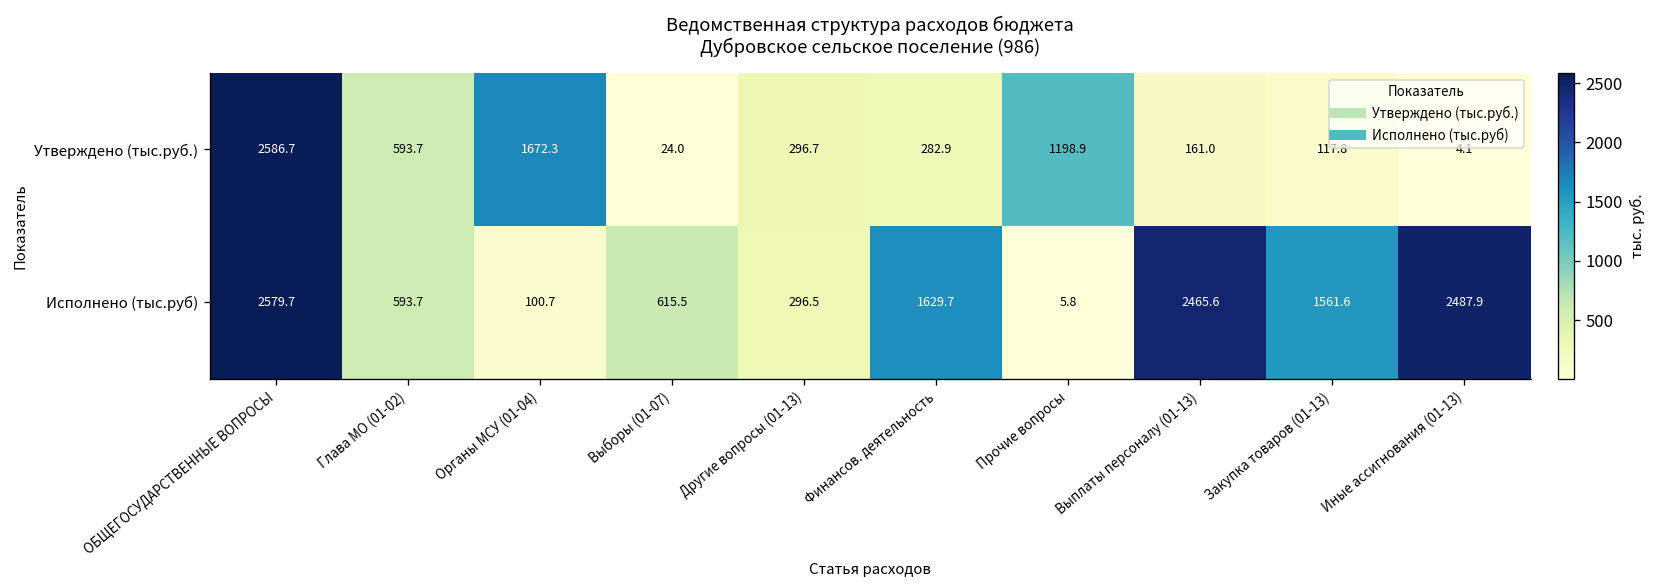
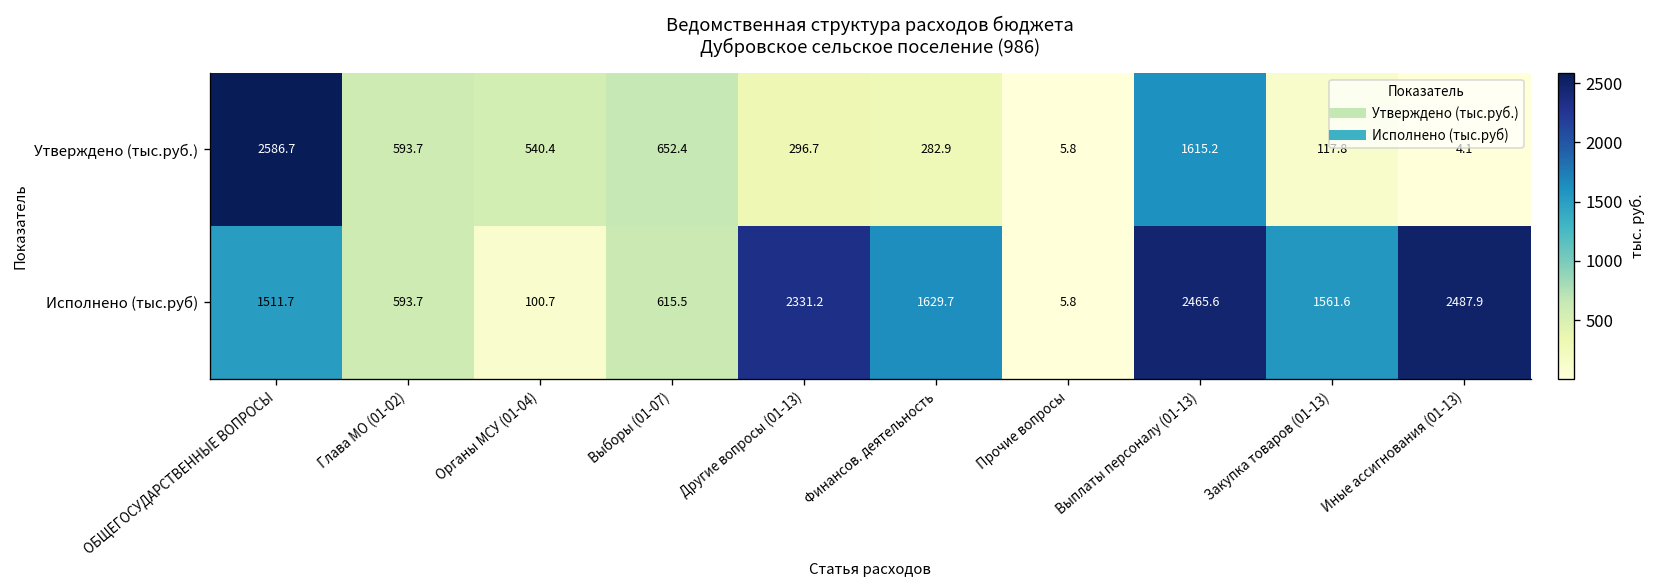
Утверждено (тыс.руб.), Органы МСУ (01-04): 1672.3 -> 540.4
Утверждено (тыс.руб.), Выборы (01-07): 24.0 -> 652.4
Утверждено (тыс.руб.), Прочие вопросы: 1198.9 -> 5.8
Утверждено (тыс.руб.), Выплаты персоналу (01-13): 161.0 -> 1615.2
Исполнено (тыс.руб), ОБЩЕГОСУДАРСТВЕННЫЕ ВОПРОСЫ: 2579.7 -> 1511.7
Исполнено (тыс.руб), Другие вопросы (01-13): 296.5 -> 2331.2
